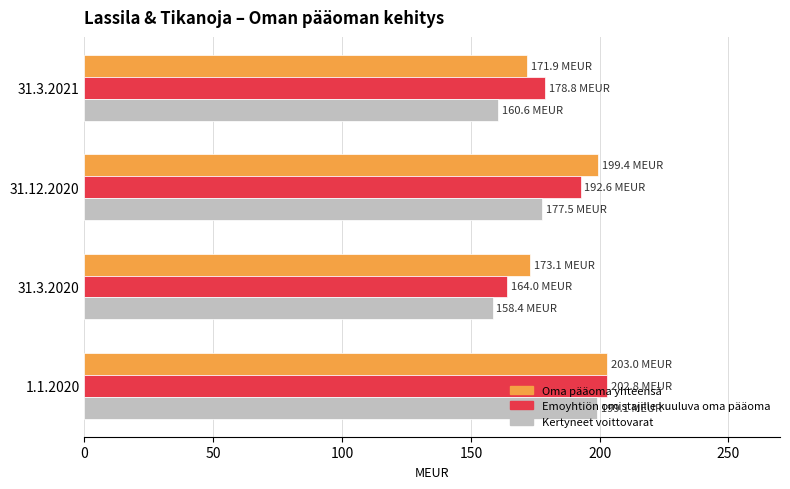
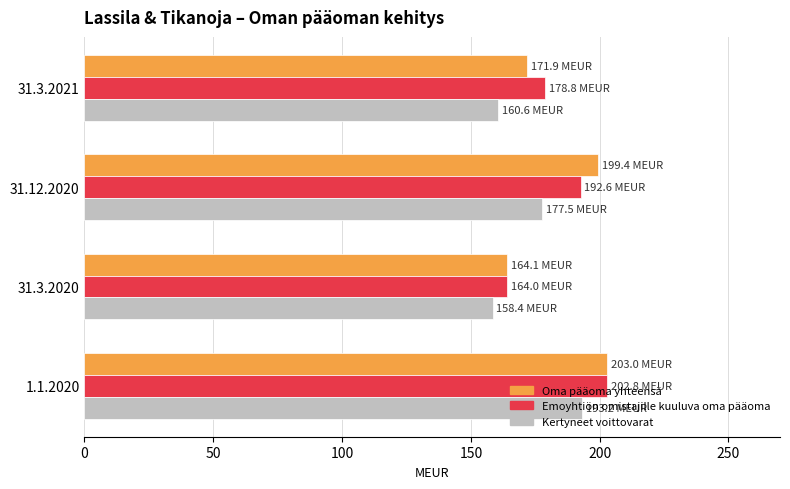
Oma pääoma yhteensä, 31.3.2020: 173.1 -> 164.1
Kertyneet voittovarat, 1.1.2020: 199.1 -> 193.2
